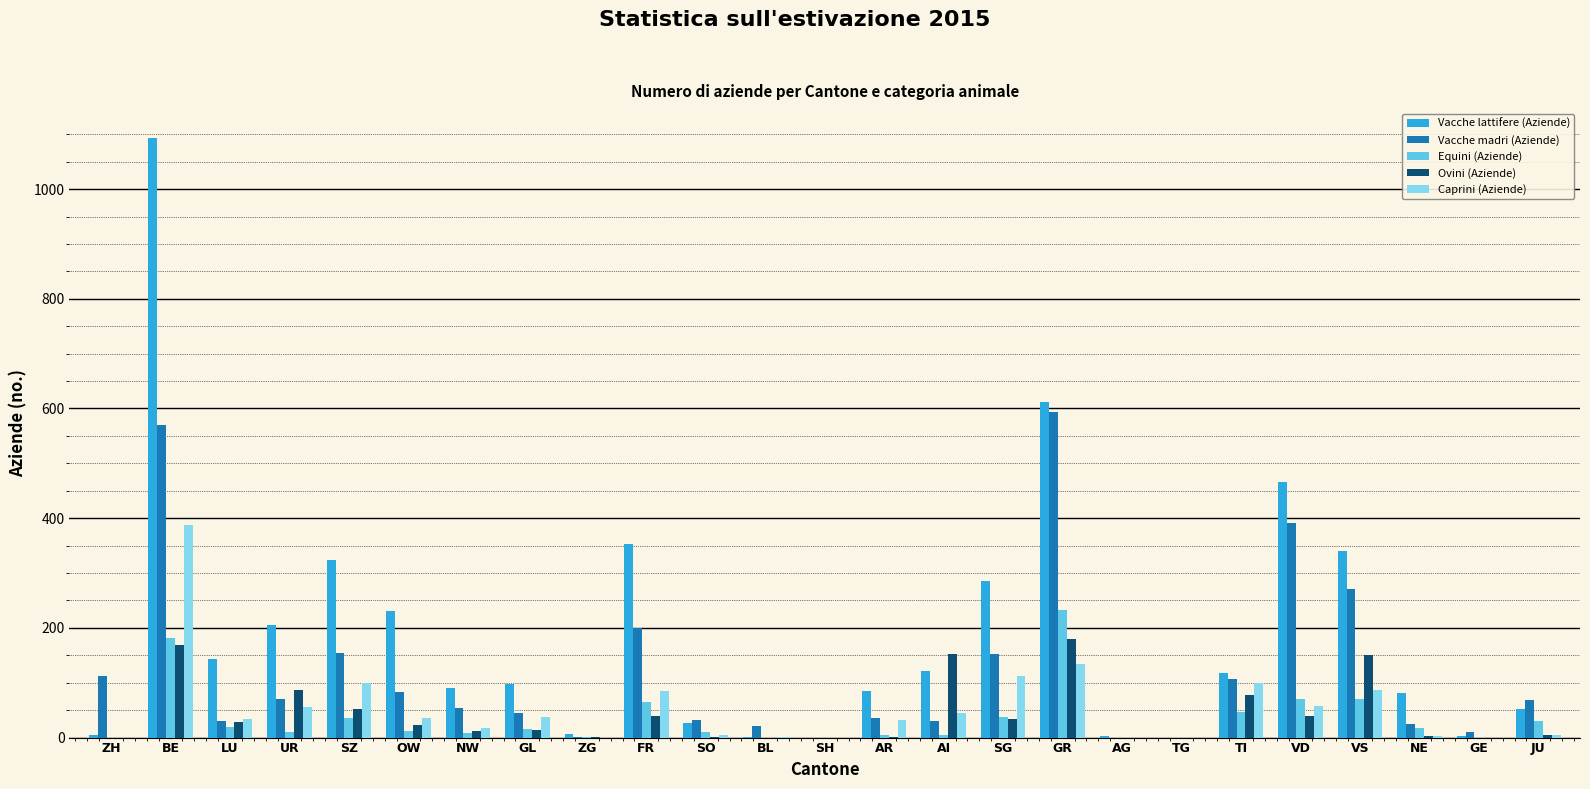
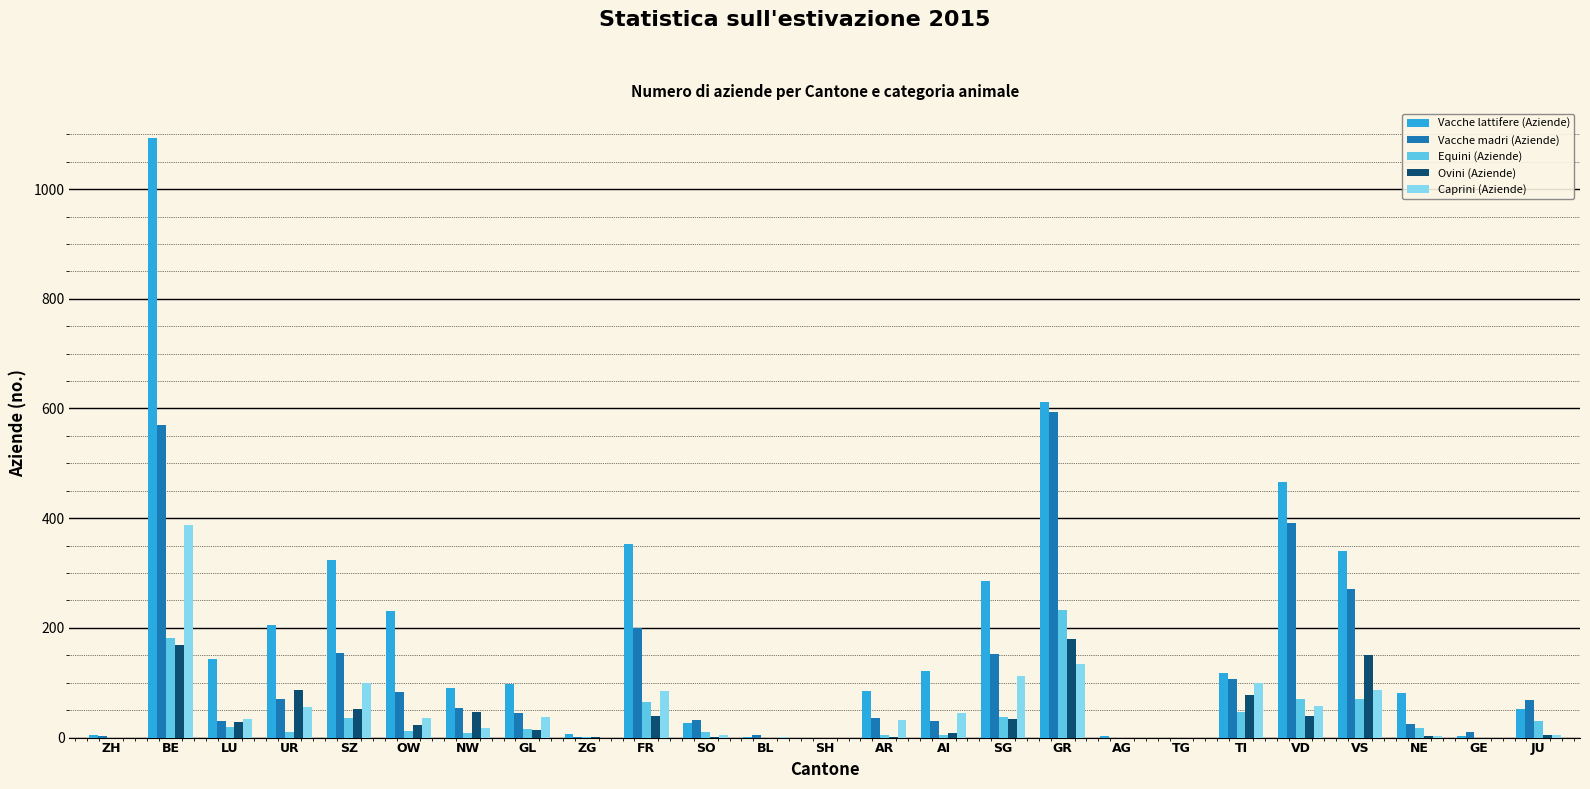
Vacche madri (Aziende), ZH: 110 -> 0
Ovini (Aziende), NW: 10 -> 50
Vacche madri (Aziende), BL: 20 -> 10
Ovini (Aziende), AI: 150 -> 10
